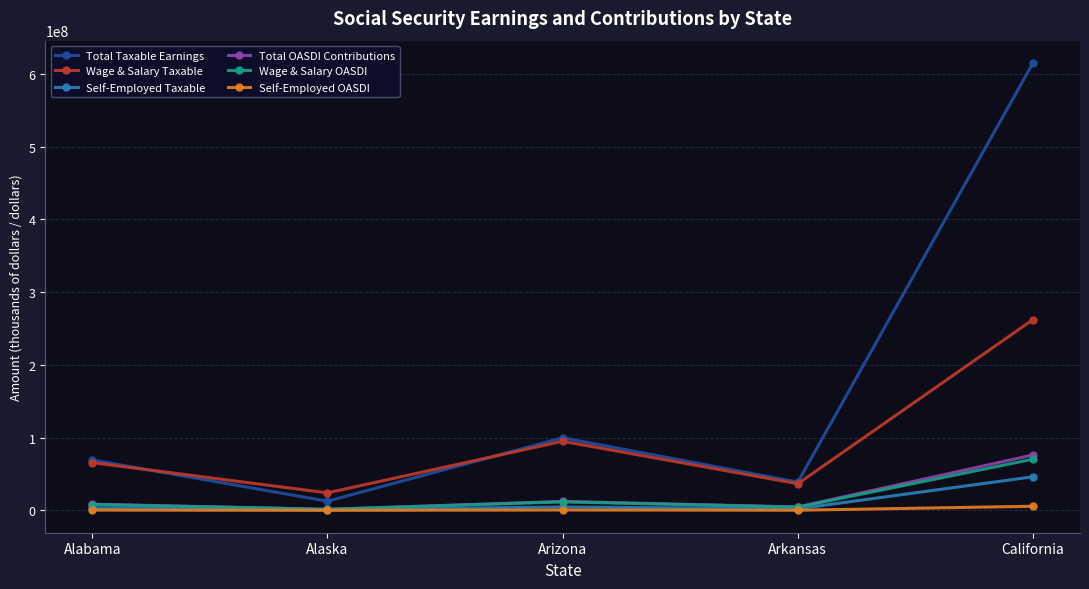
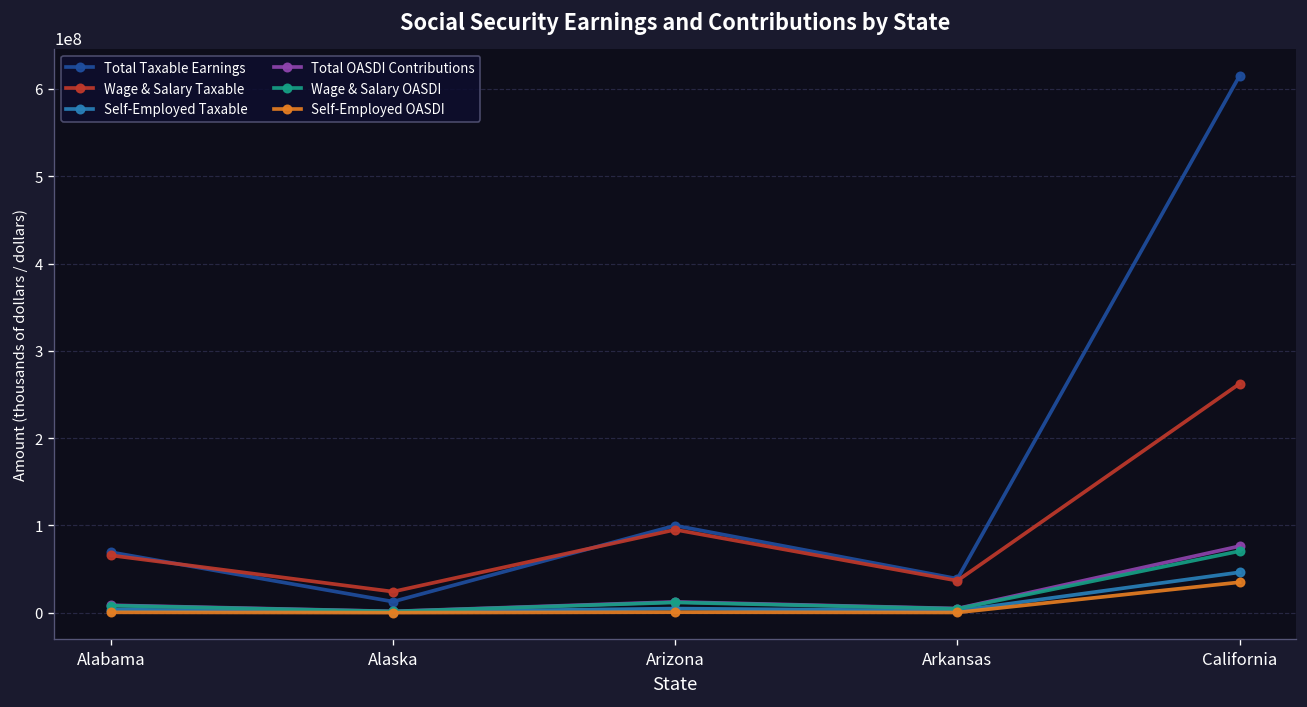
Self-Employed OASDI, California: 10000000 -> 30000000
